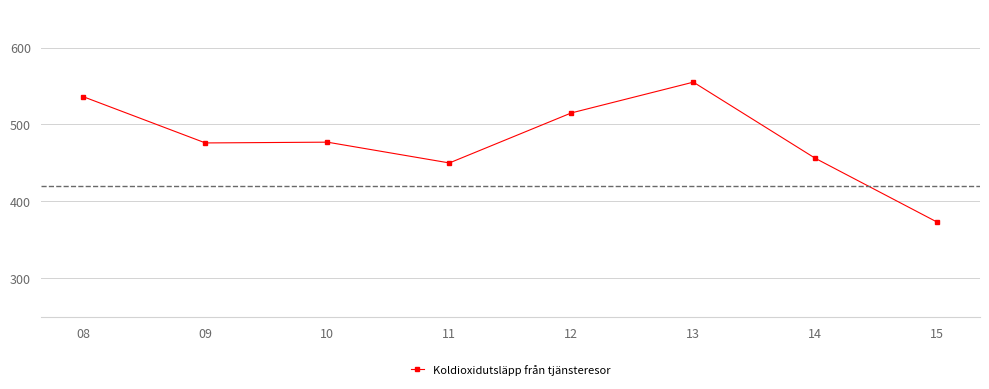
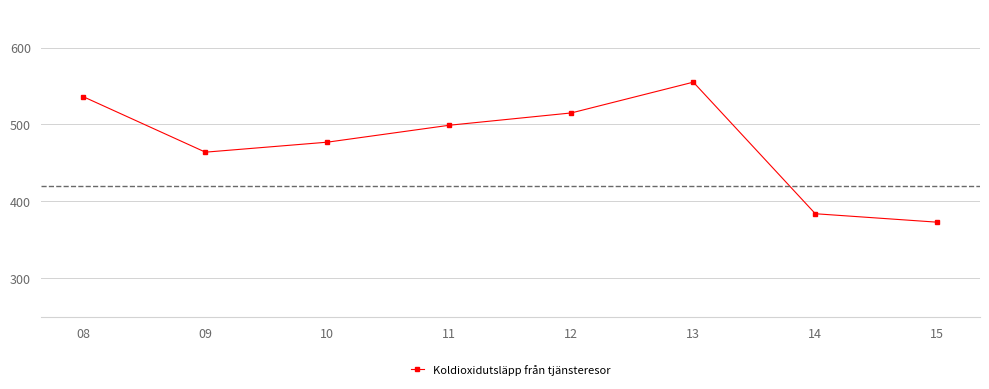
09: 480 -> 460
11: 450 -> 500
14: 460 -> 380
